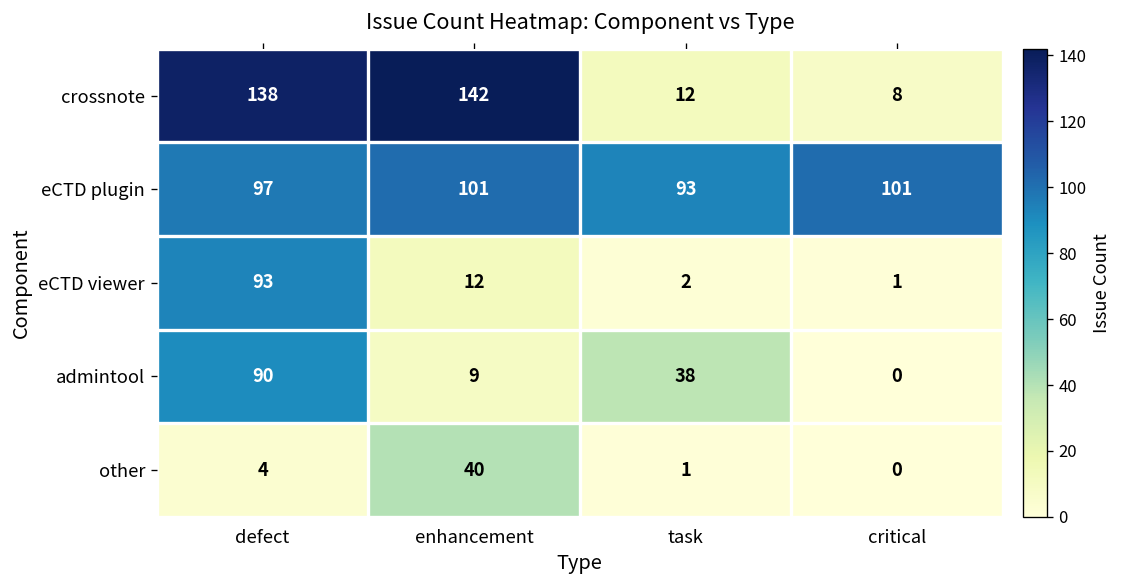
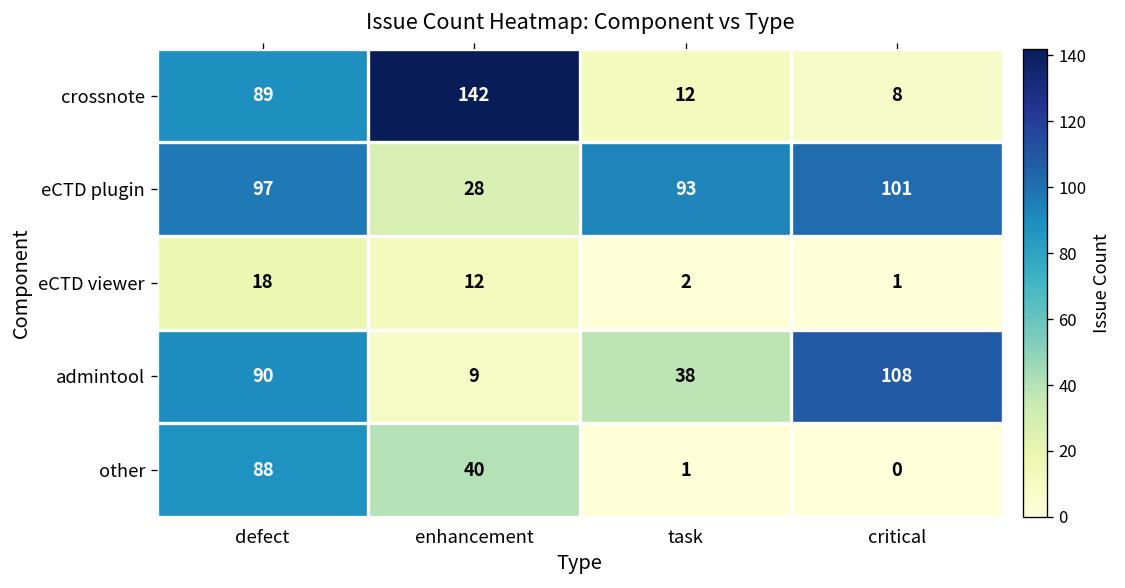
crossnote, defect: 138 -> 89
eCTD plugin, enhancement: 101 -> 28
eCTD viewer, defect: 93 -> 18
admintool, critical: 0 -> 108
other, defect: 4 -> 88
